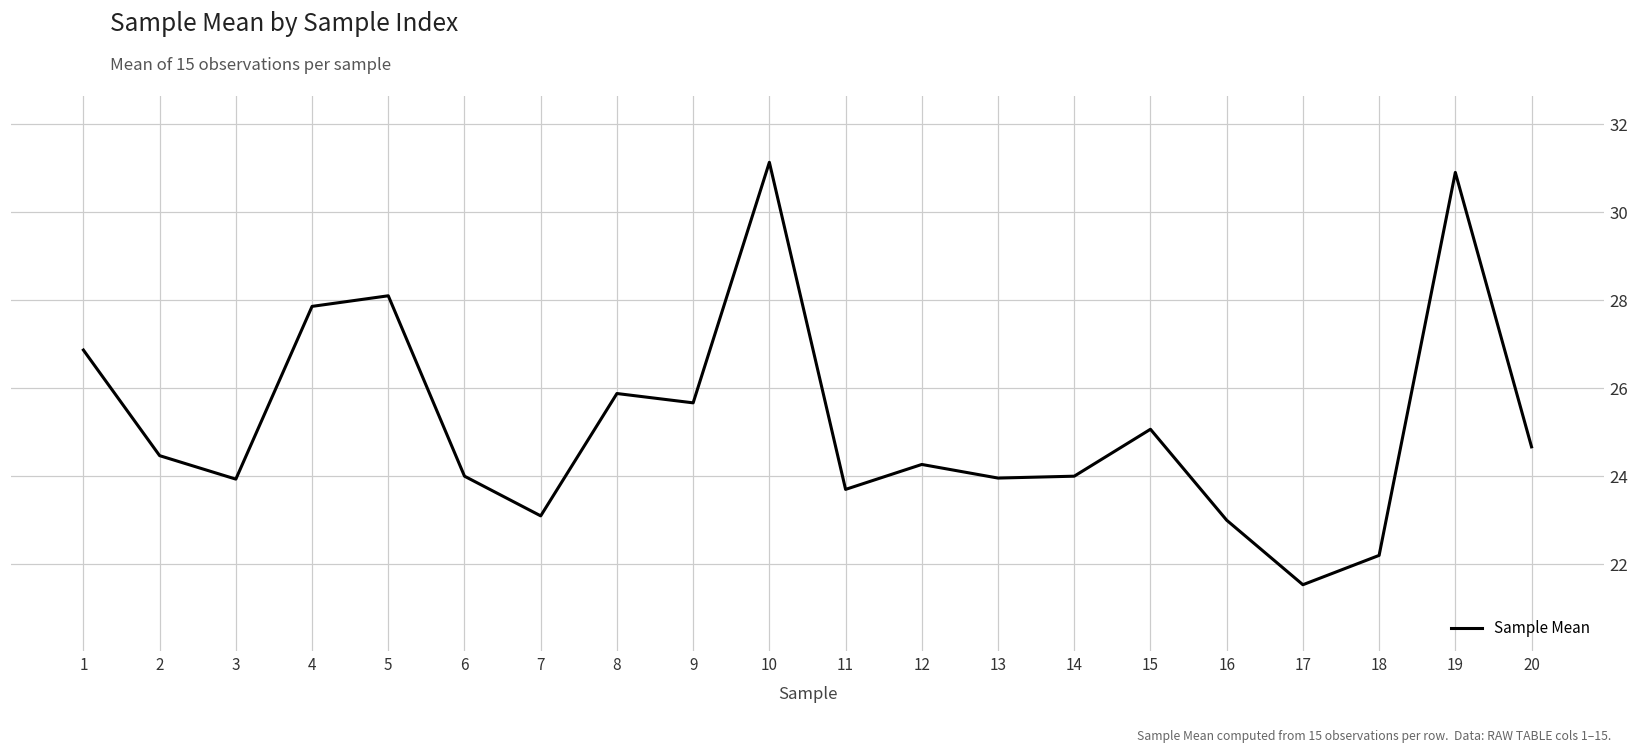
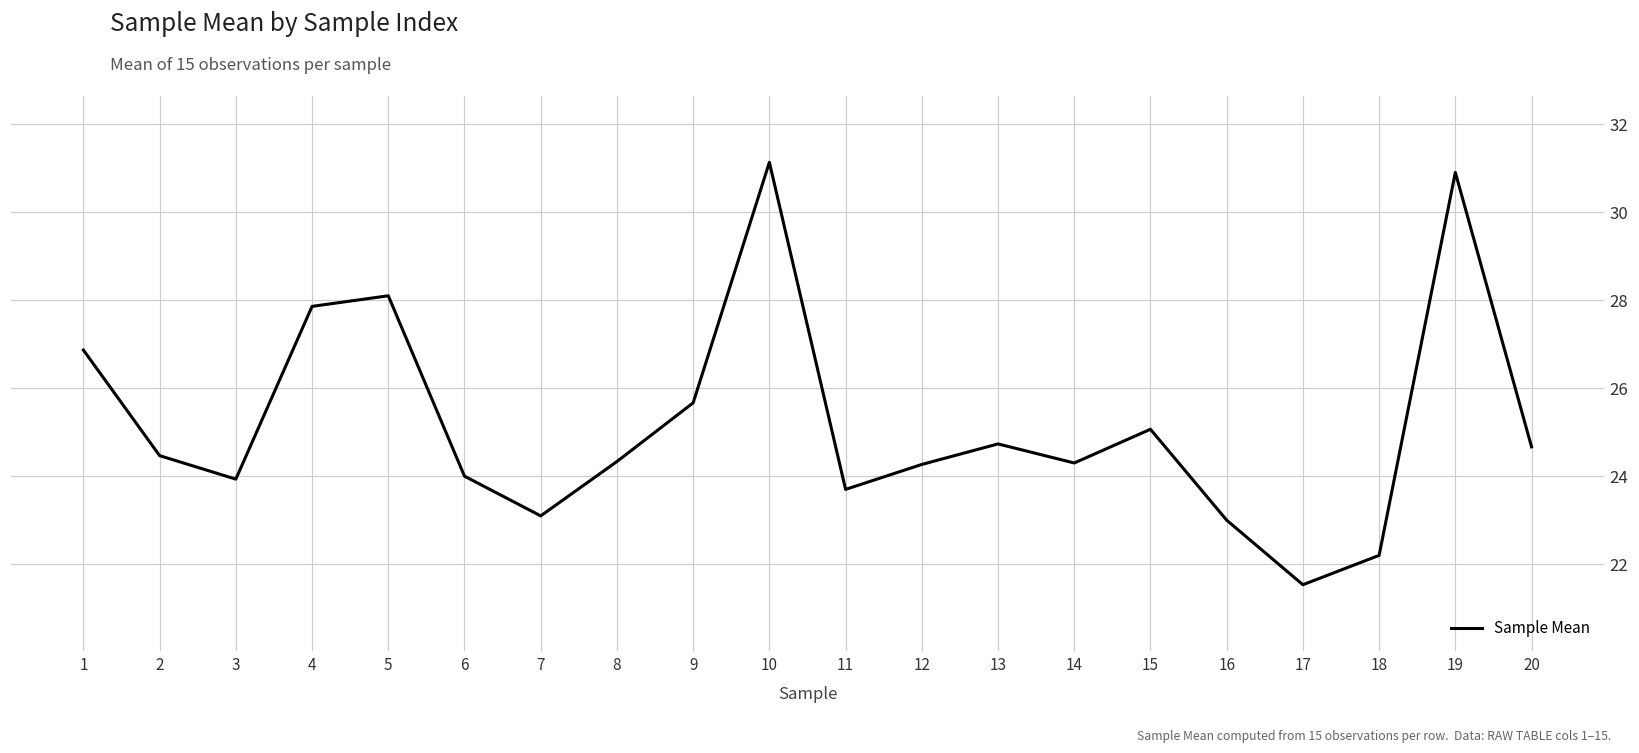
8: 25.9 -> 24.3
13: 24.0 -> 24.7
14: 24.0 -> 24.3
